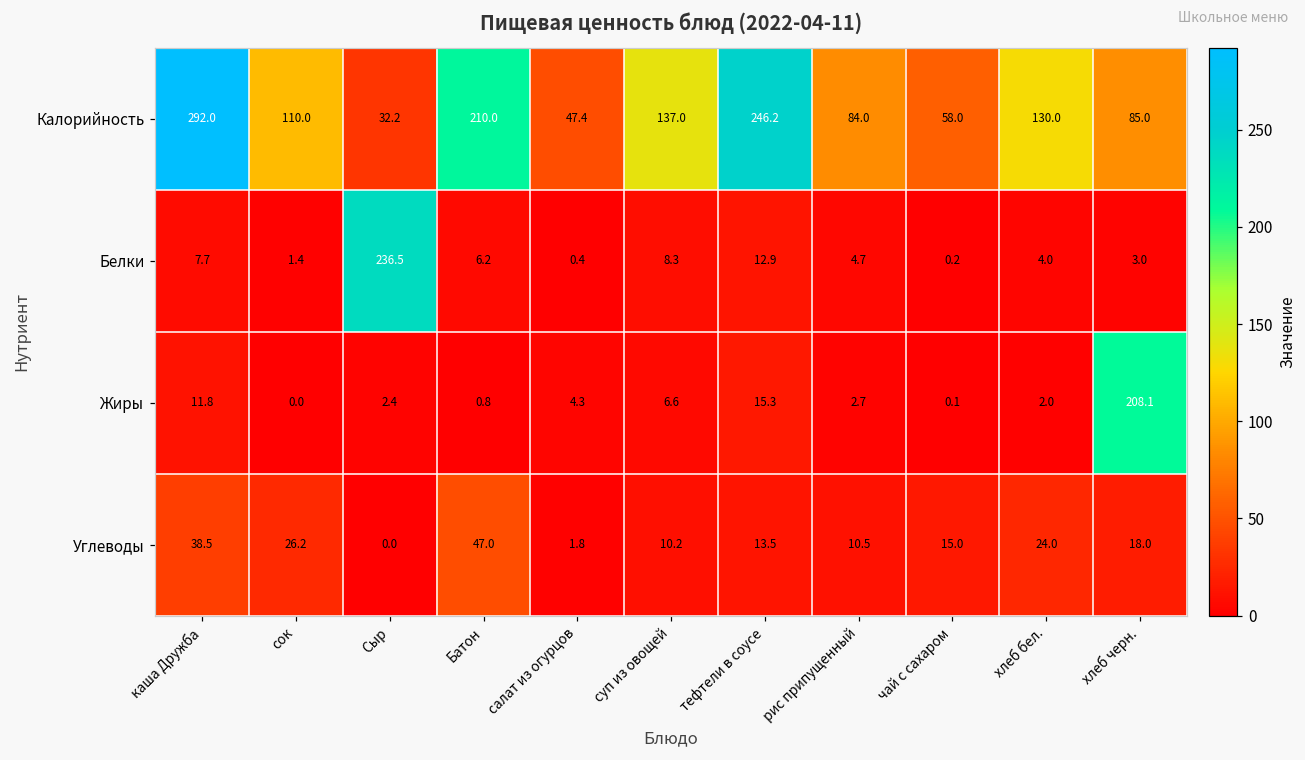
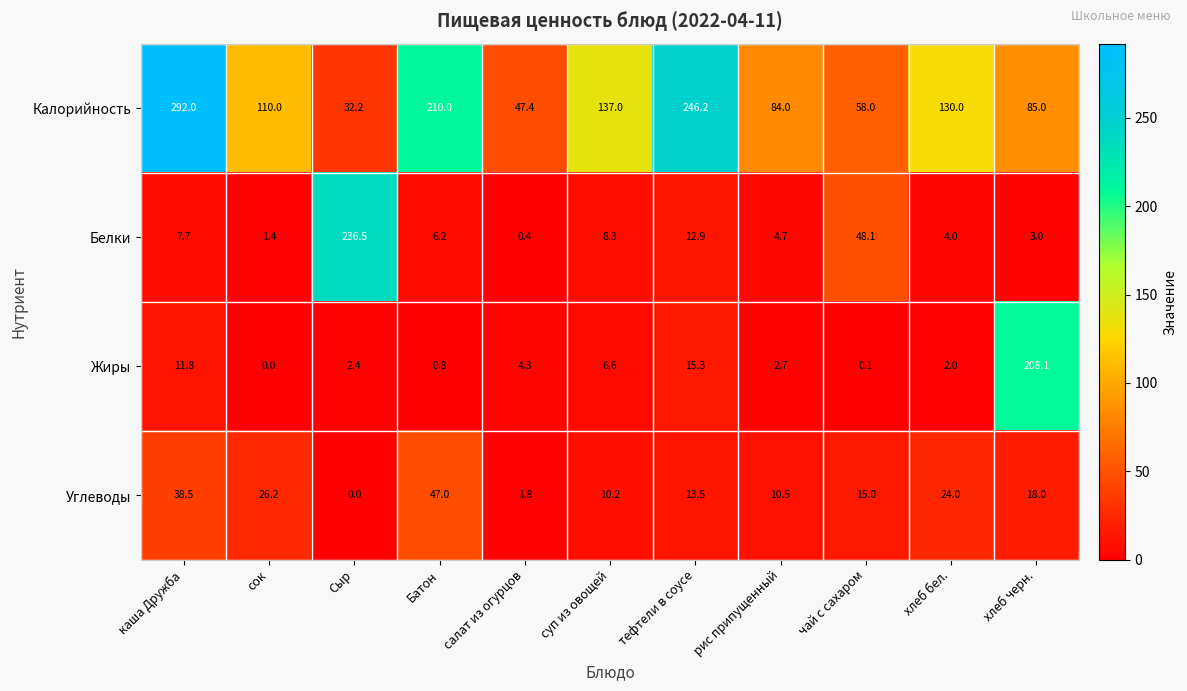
Белки, чай с сахаром: 0.2 -> 48.1
